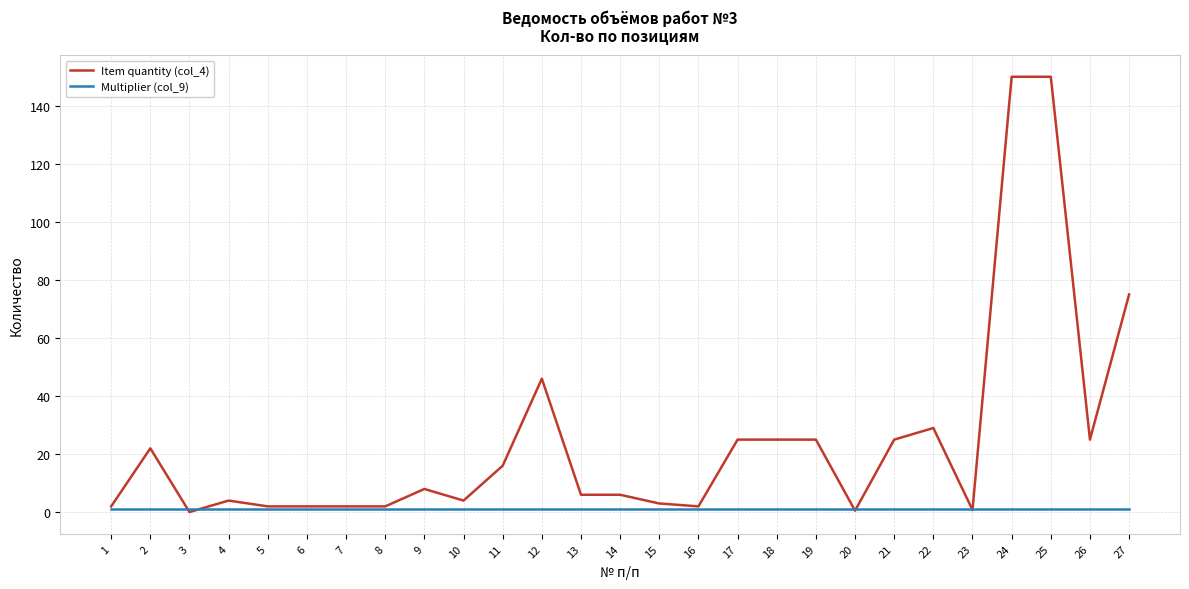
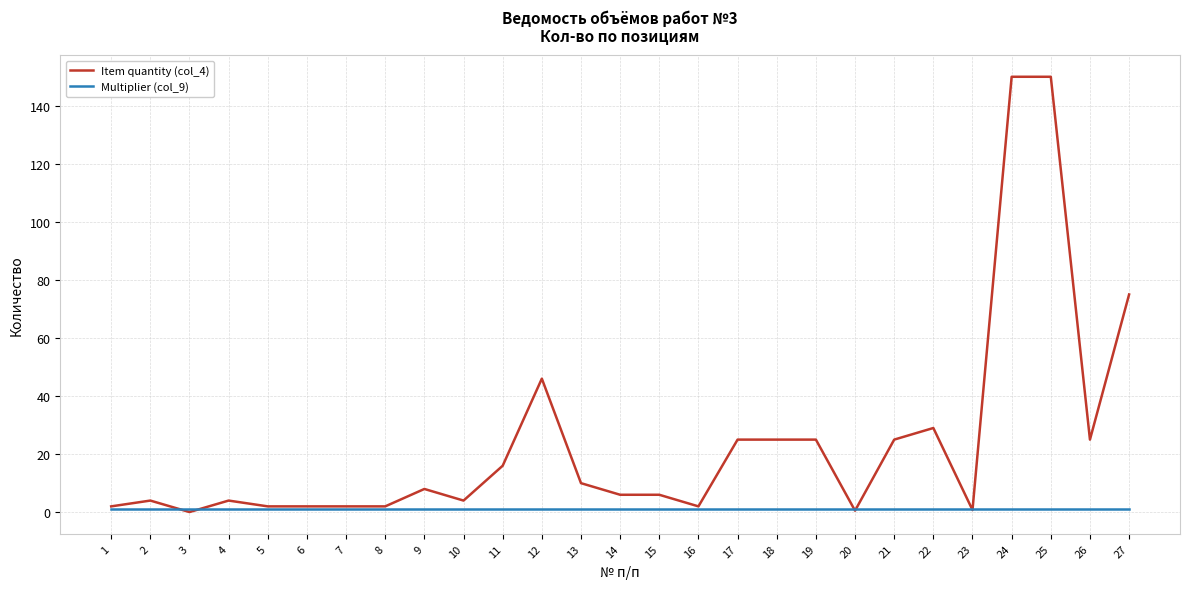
Item quantity (col_4), 2: 22 -> 4
Item quantity (col_4), 13: 6 -> 10
Item quantity (col_4), 15: 3 -> 6
